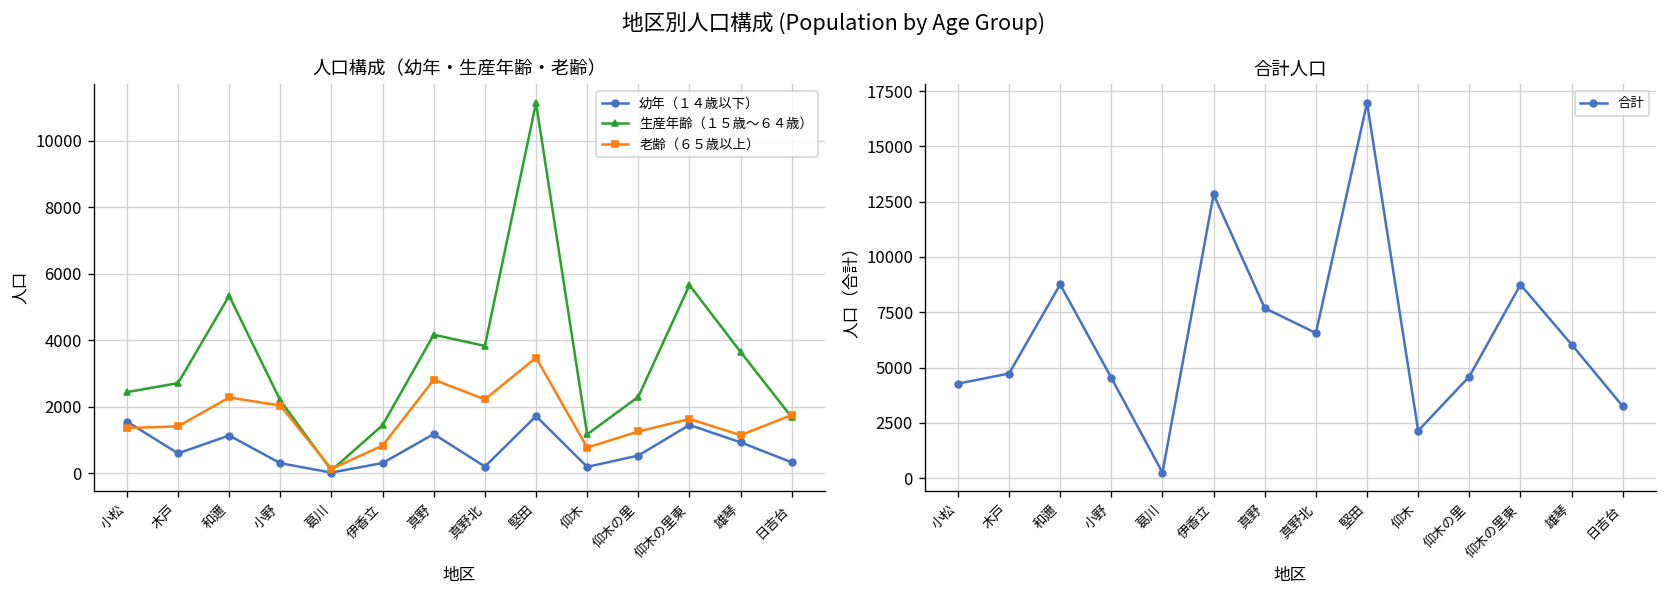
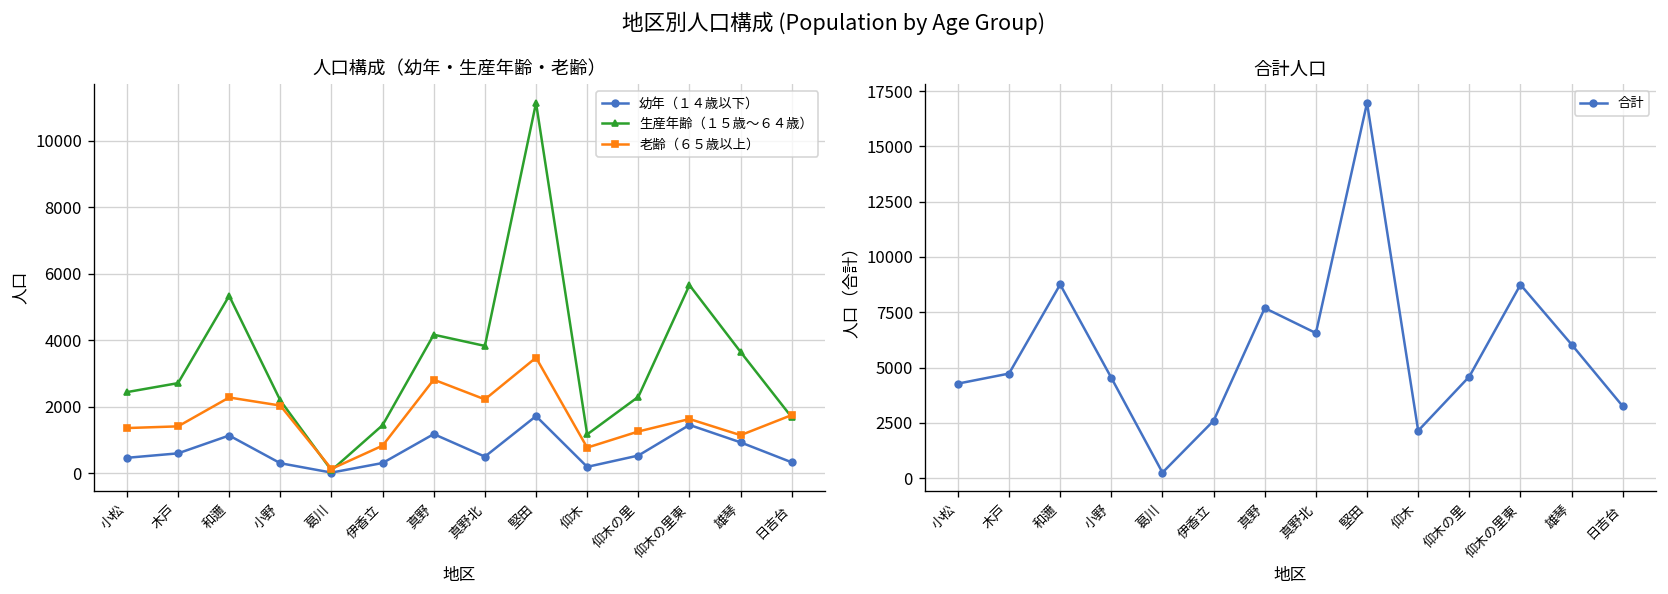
人口構成（幼年・生産年齢・老齢）, 幼年（１４歳以下）, 小松: 1600 -> 500
人口構成（幼年・生産年齢・老齢）, 幼年（１４歳以下）, 真野北: 200 -> 500
合計人口, 伊香立: 12800 -> 2600
